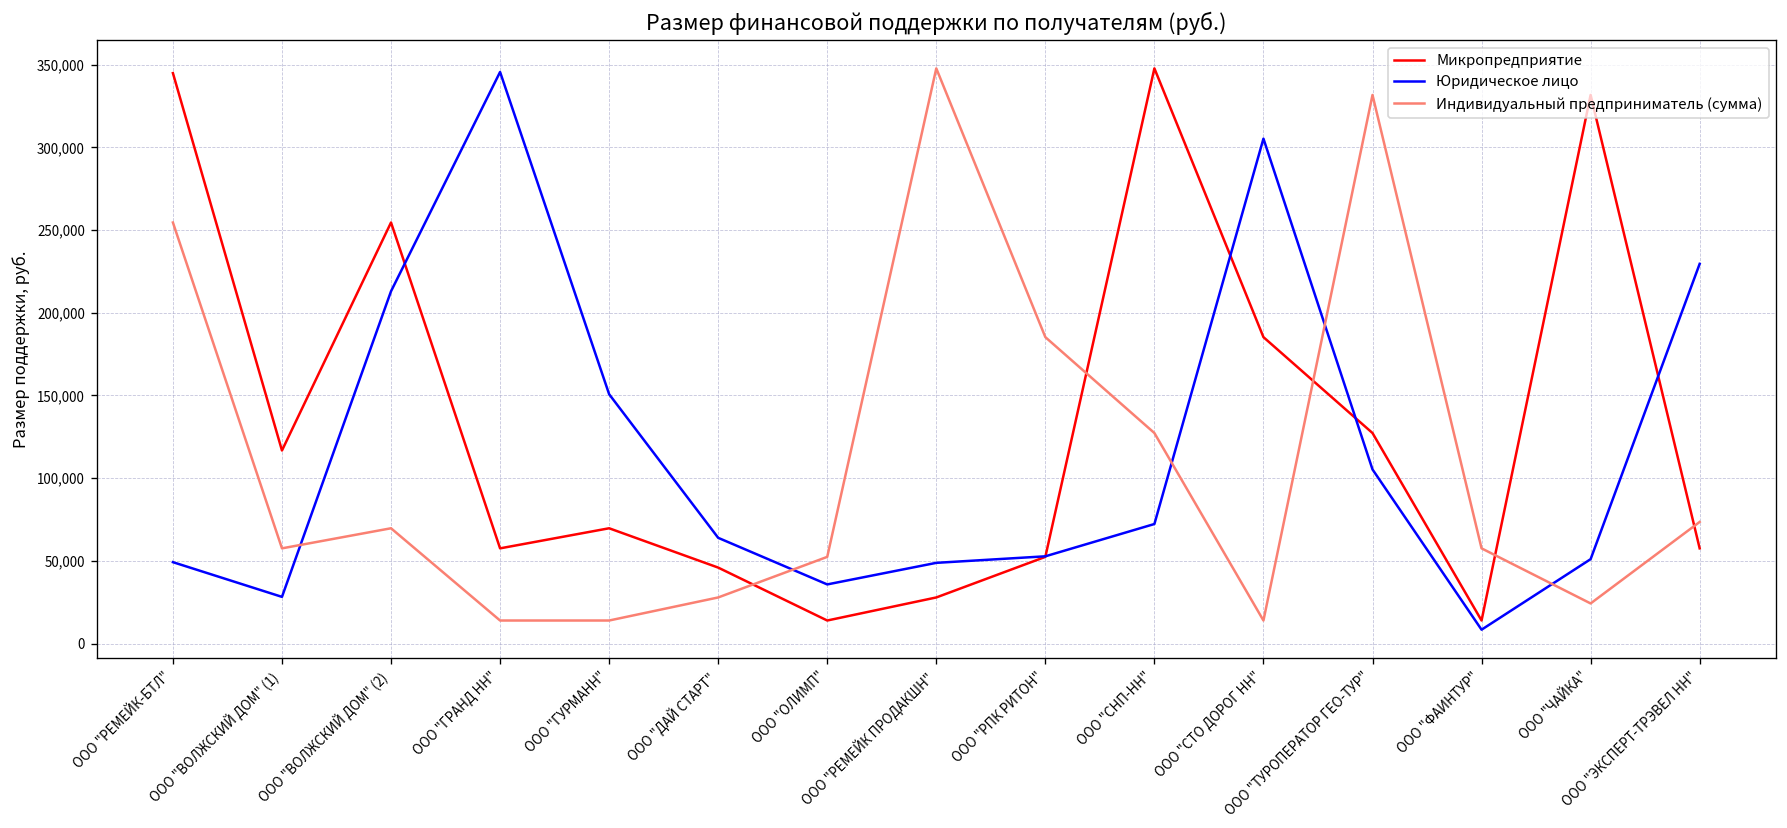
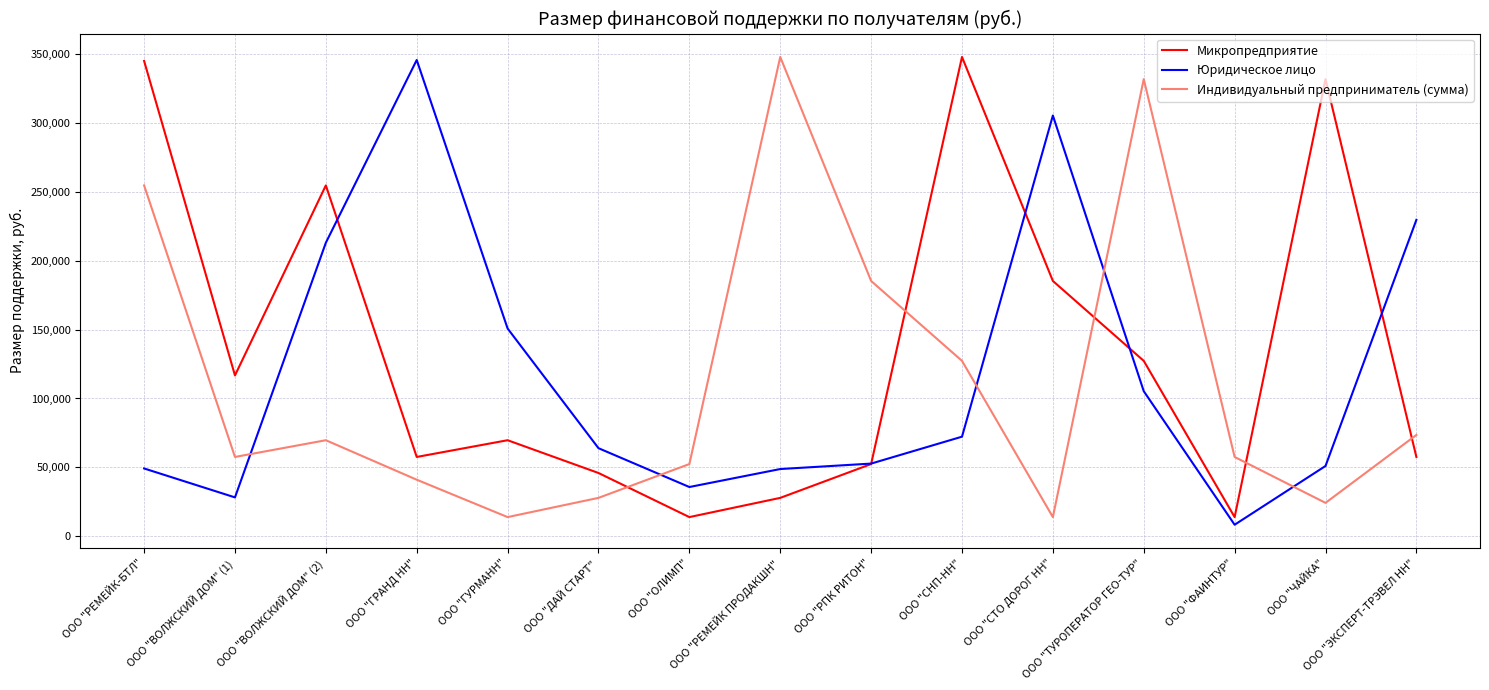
Индивидуальный предприниматель (сумма), ООО "ГРАНД НН": 14,000 -> 41,000
